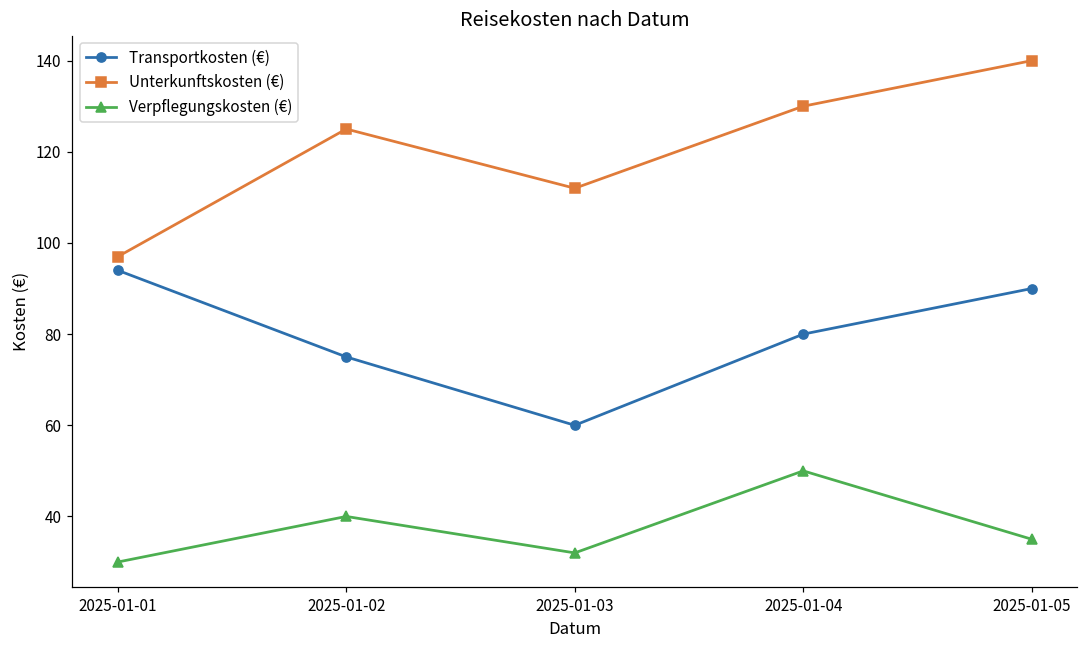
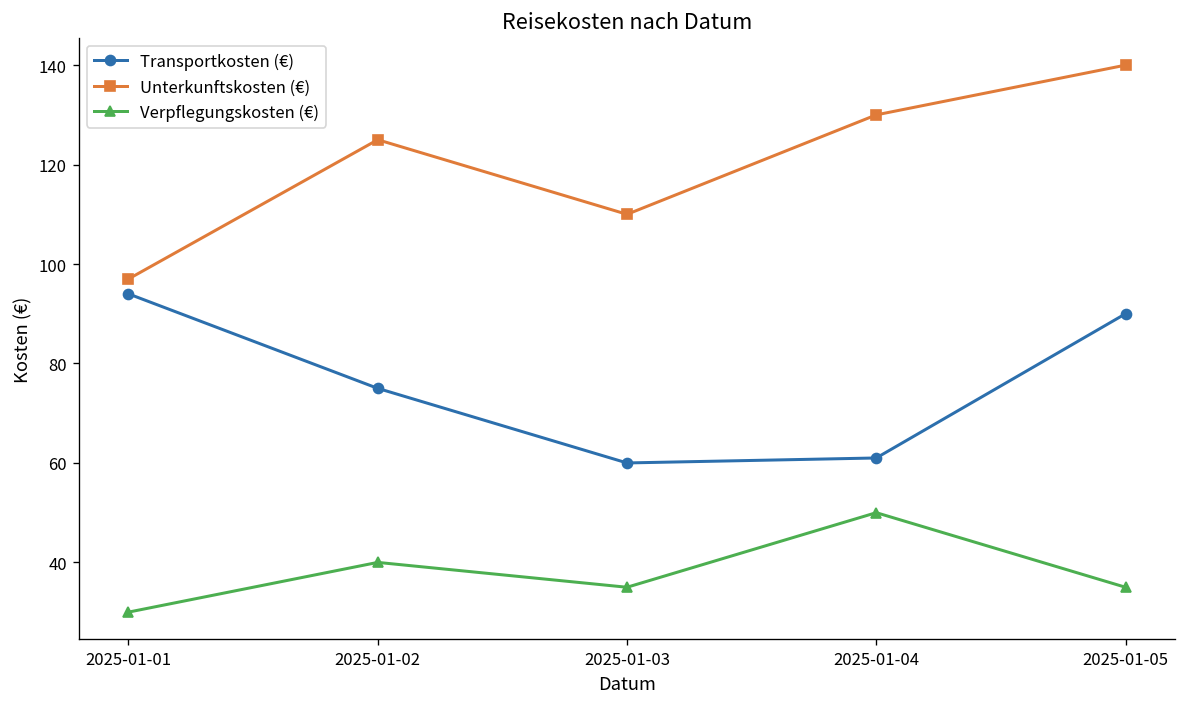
Unterkunftskosten (€), 2025-01-03: 112 -> 110
Verpflegungskosten (€), 2025-01-03: 32 -> 35
Transportkosten (€), 2025-01-04: 80 -> 61
